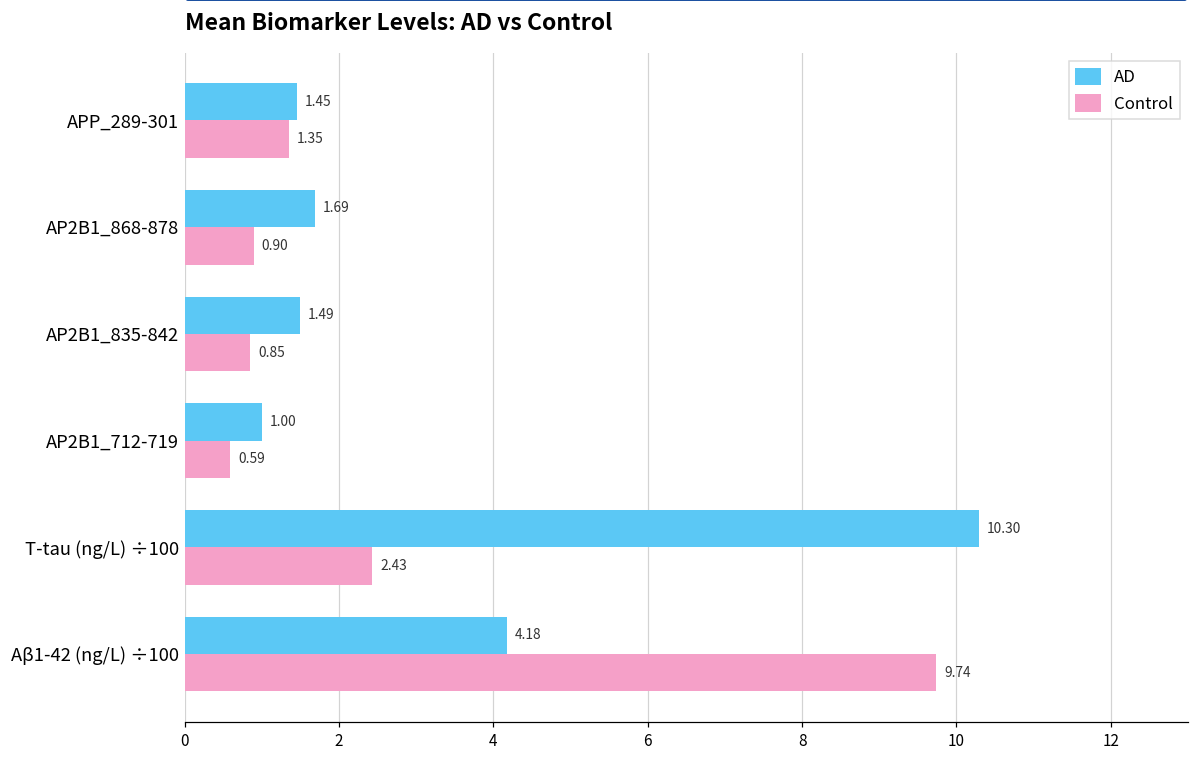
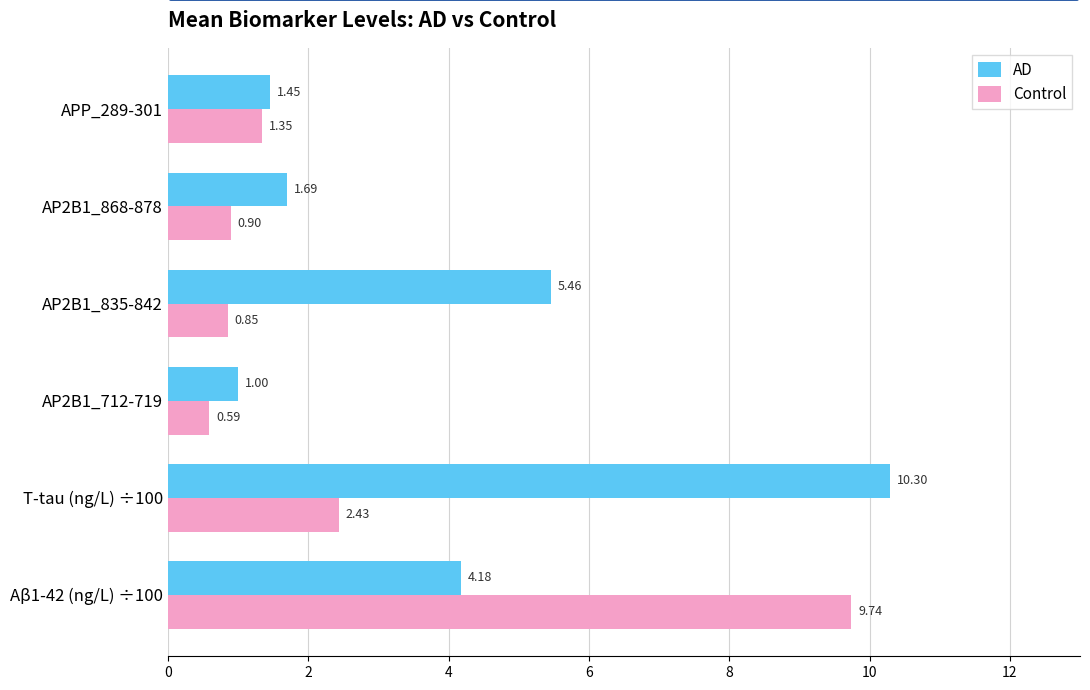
AD, AP2B1_835-842: 1.49 -> 5.46
